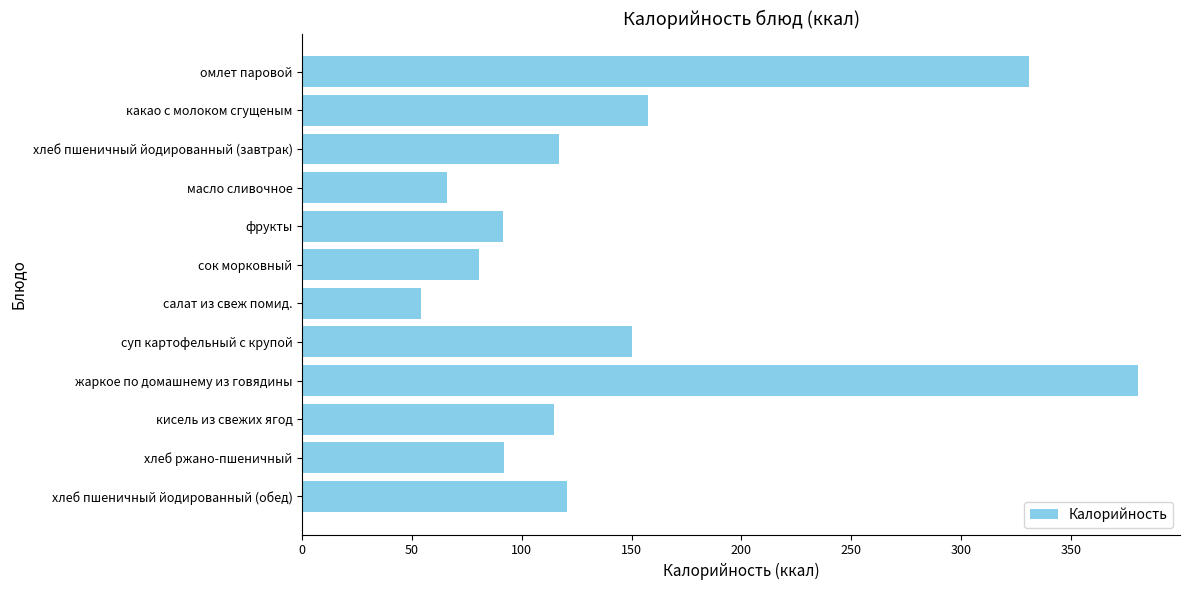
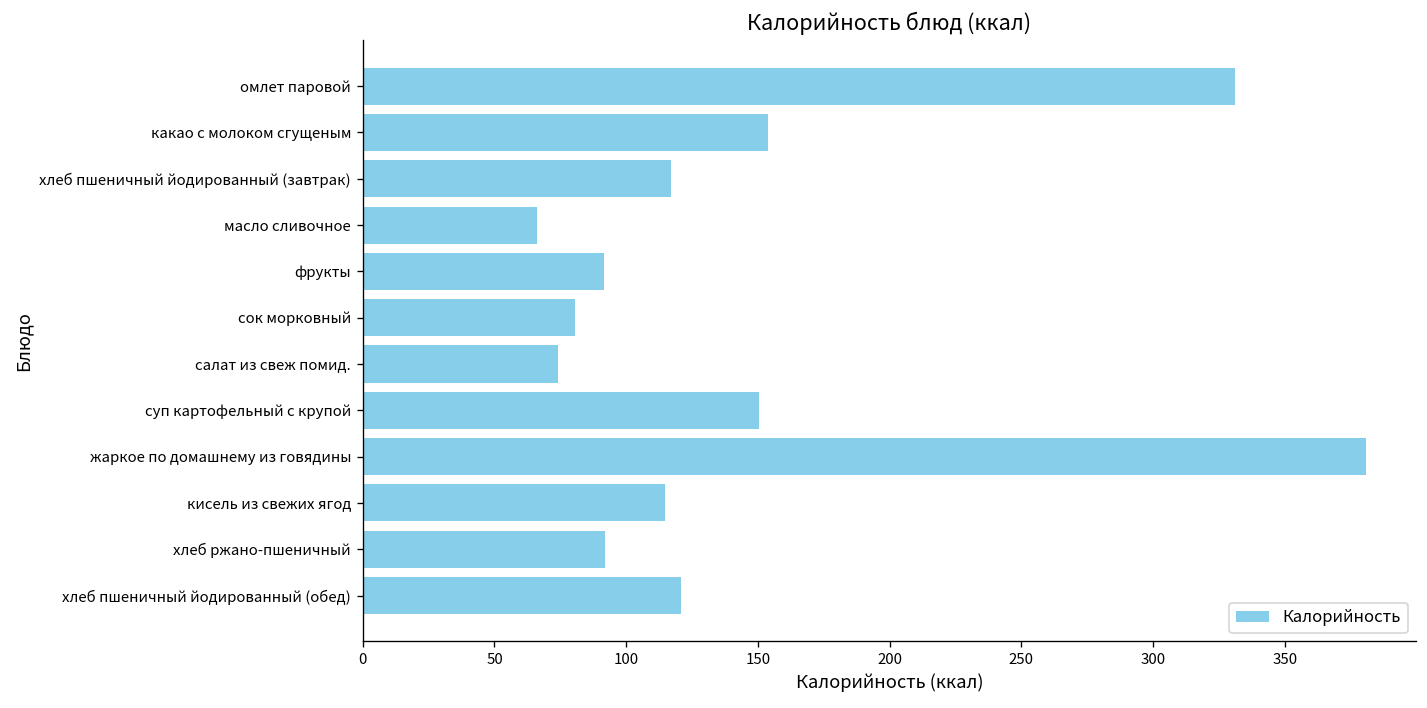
какао с молоком сгущеным: 158 -> 154
салат из свеж помид.: 54 -> 74
